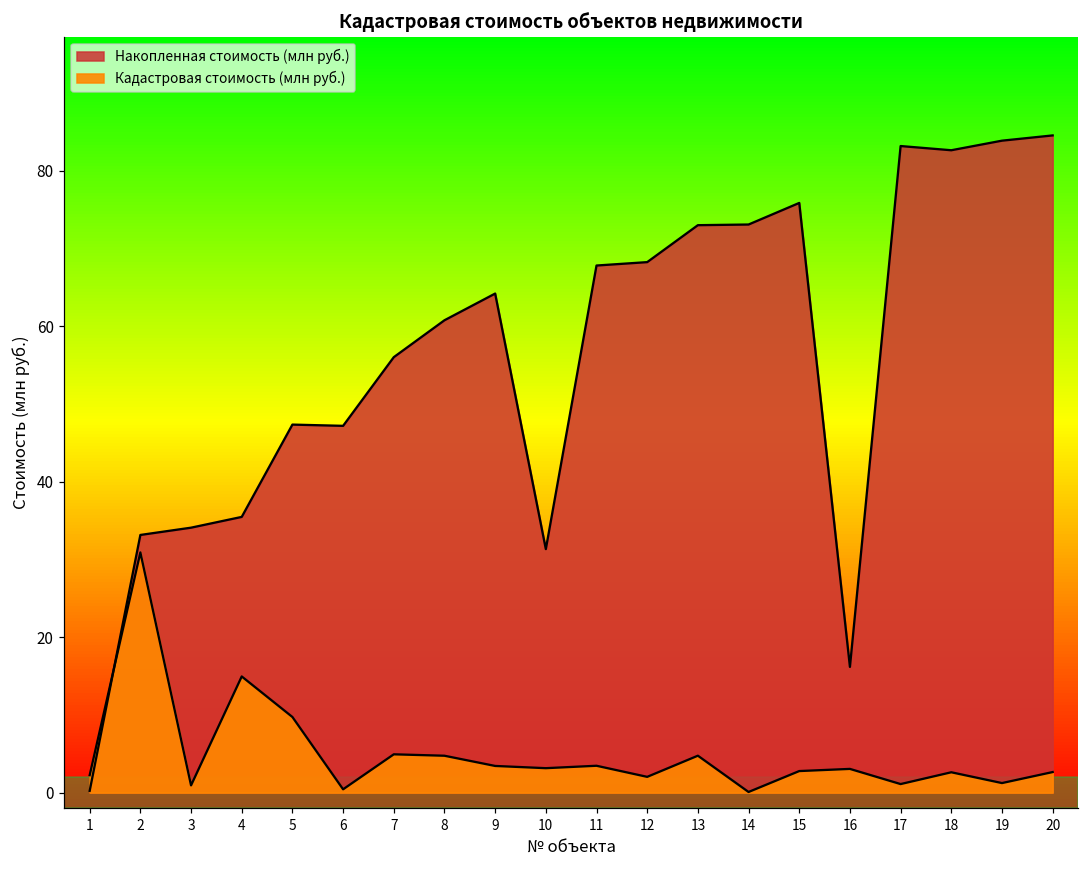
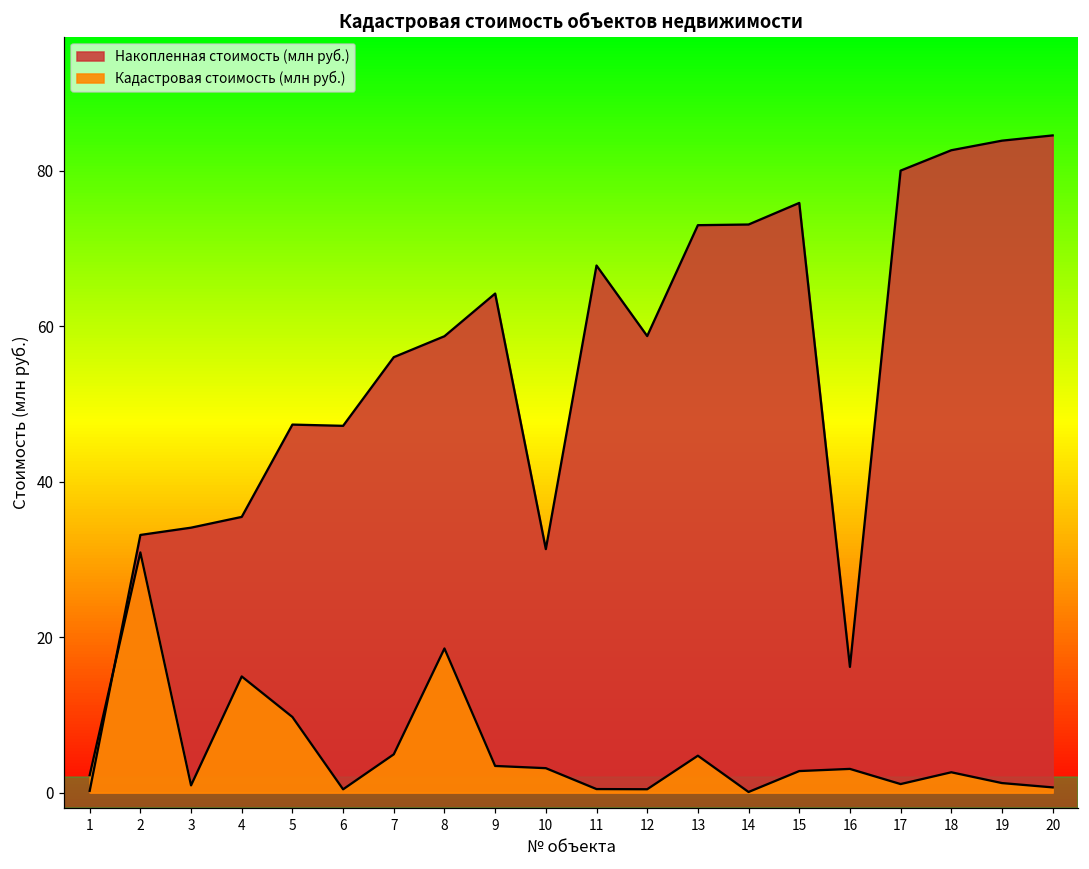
Накопленная стоимость (млн руб.), 8: 61 -> 59
Кадастровая стоимость (млн руб.), 8: 5 -> 19
Кадастровая стоимость (млн руб.), 11: 3 -> 0
Накопленная стоимость (млн руб.), 12: 68 -> 59
Кадастровая стоимость (млн руб.), 12: 2 -> 0
Накопленная стоимость (млн руб.), 17: 83 -> 80
Кадастровая стоимость (млн руб.), 20: 3 -> 1
